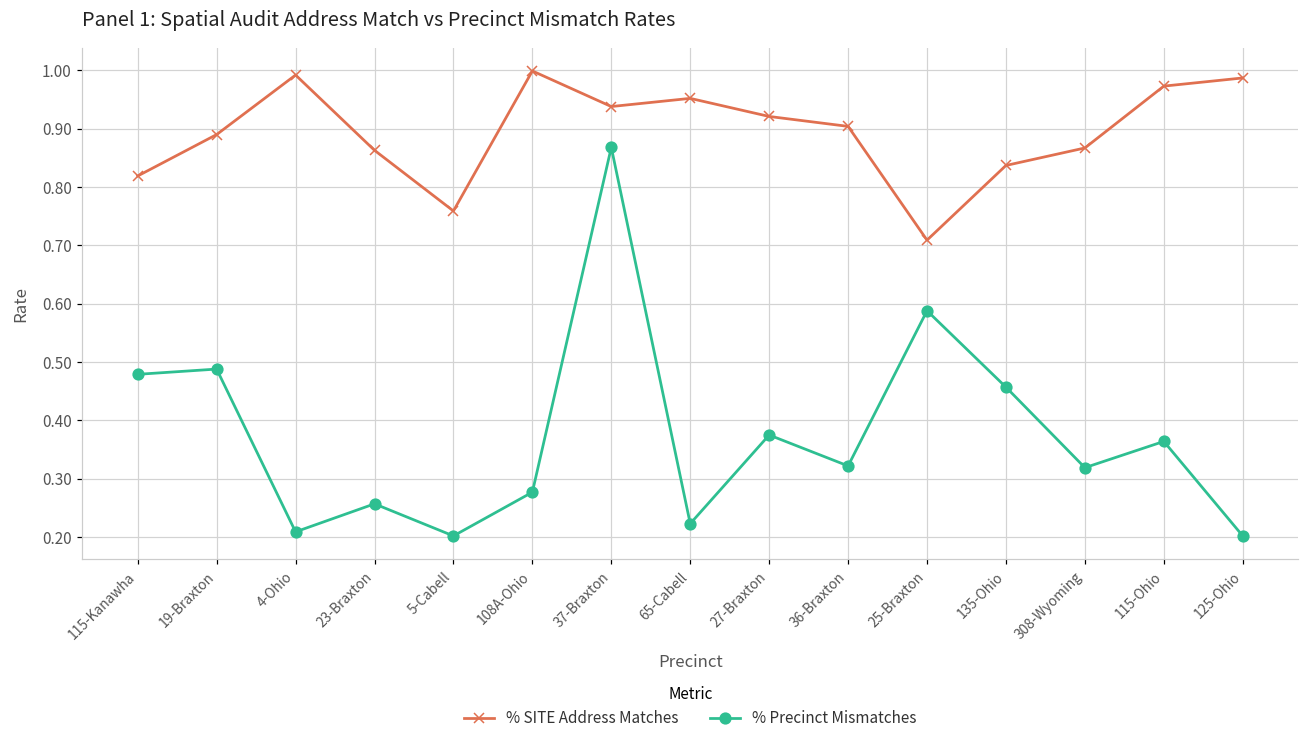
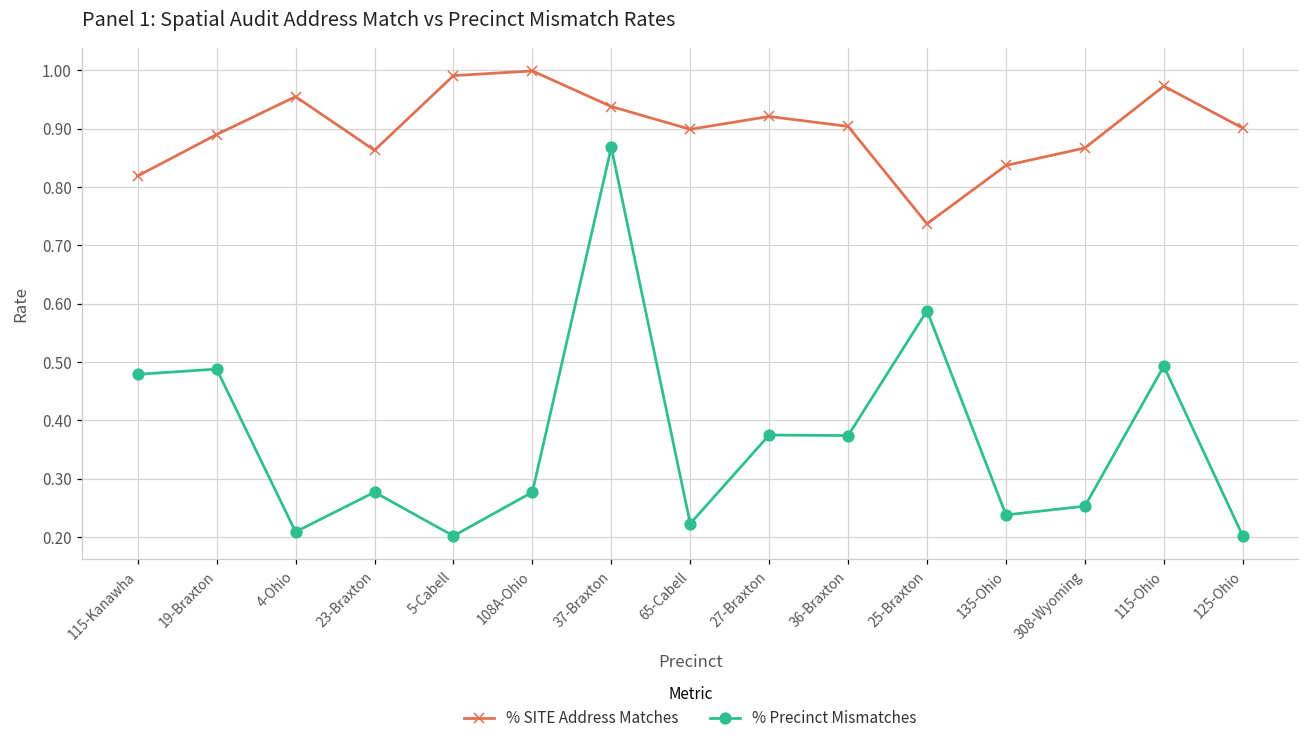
% SITE Address Matches, 4-Ohio: 0.99 -> 0.96
% Precinct Mismatches, 23-Braxton: 0.26 -> 0.28
% SITE Address Matches, 5-Cabell: 0.76 -> 0.99
% SITE Address Matches, 65-Cabell: 0.95 -> 0.90
% Precinct Mismatches, 36-Braxton: 0.32 -> 0.37
% SITE Address Matches, 25-Braxton: 0.71 -> 0.74
% Precinct Mismatches, 135-Ohio: 0.46 -> 0.24
% Precinct Mismatches, 308-Wyoming: 0.32 -> 0.25
% Precinct Mismatches, 115-Ohio: 0.36 -> 0.49
% SITE Address Matches, 125-Ohio: 0.99 -> 0.90
